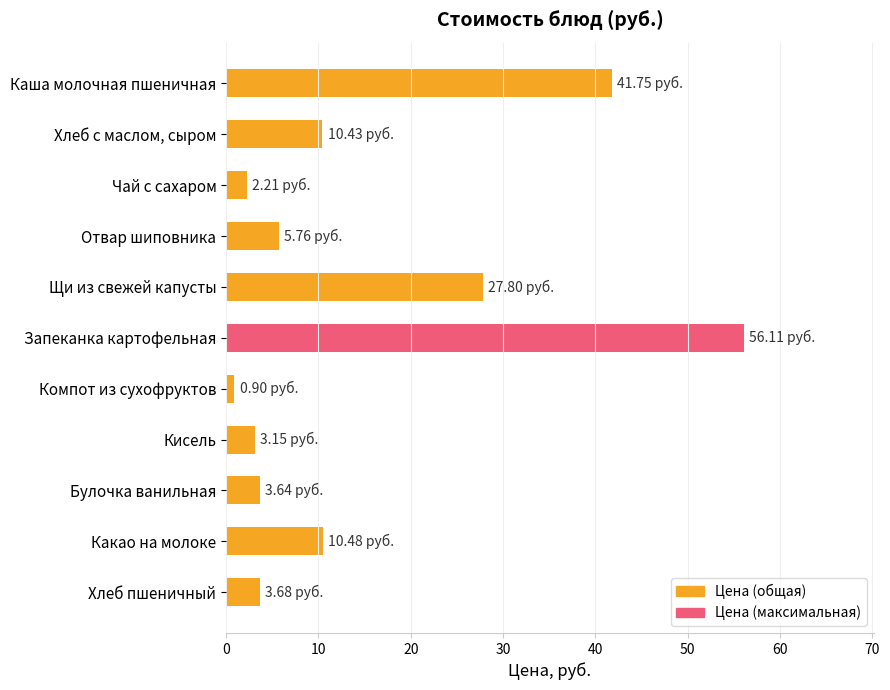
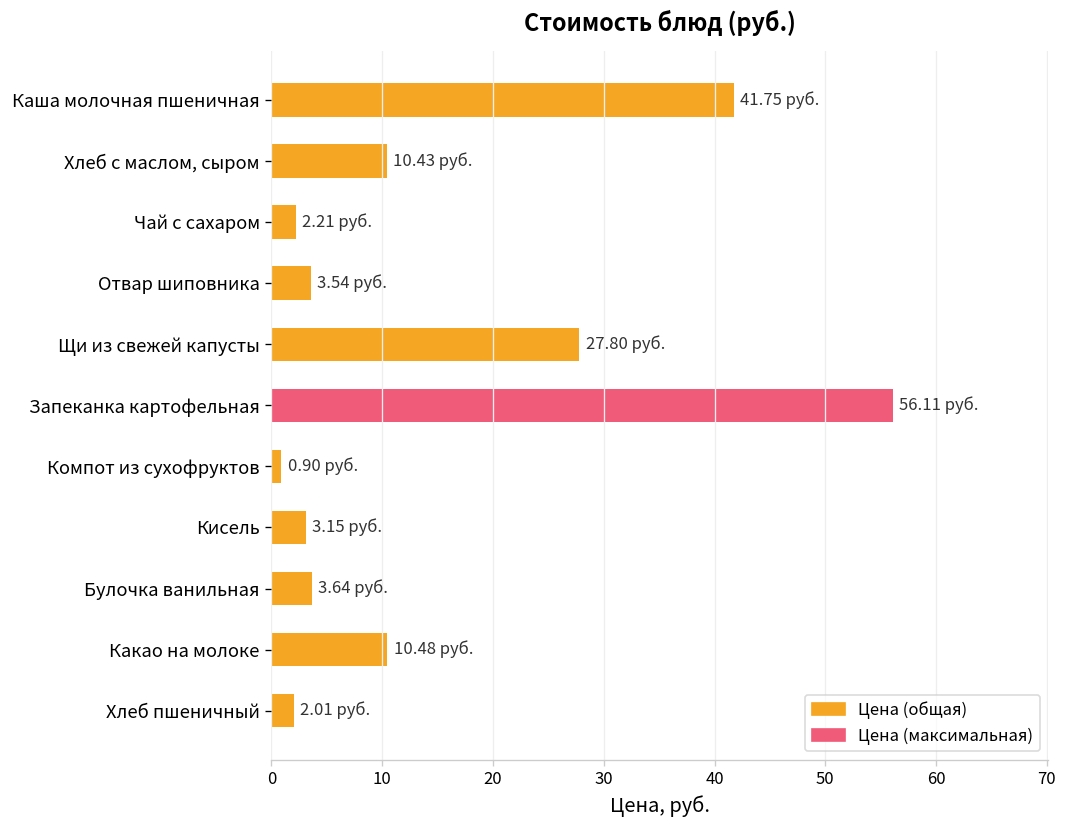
Отвар шиповника: 5.76 -> 3.54
Хлеб пшеничный: 3.68 -> 2.01
